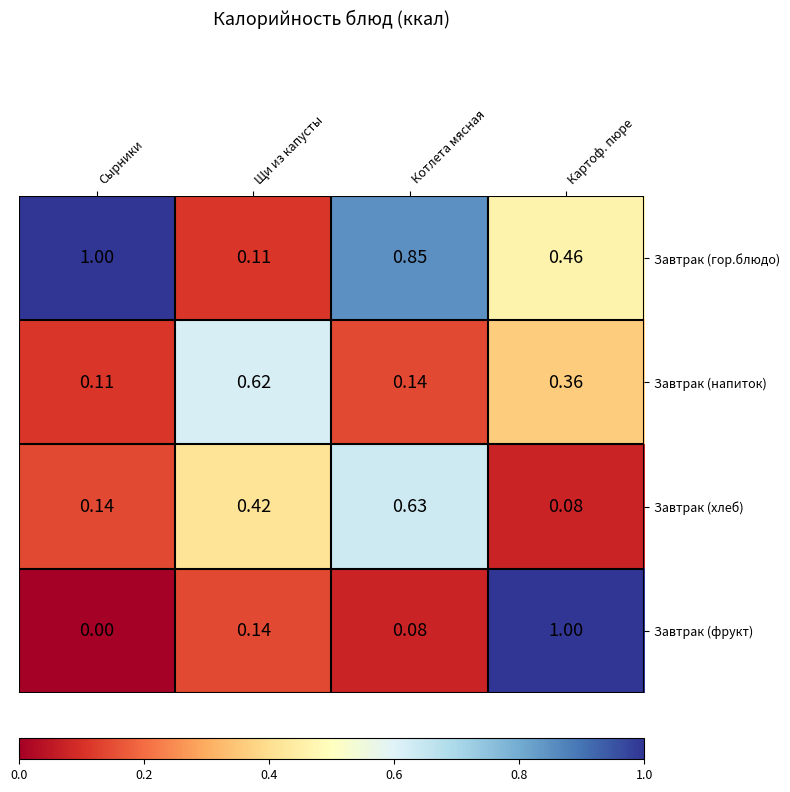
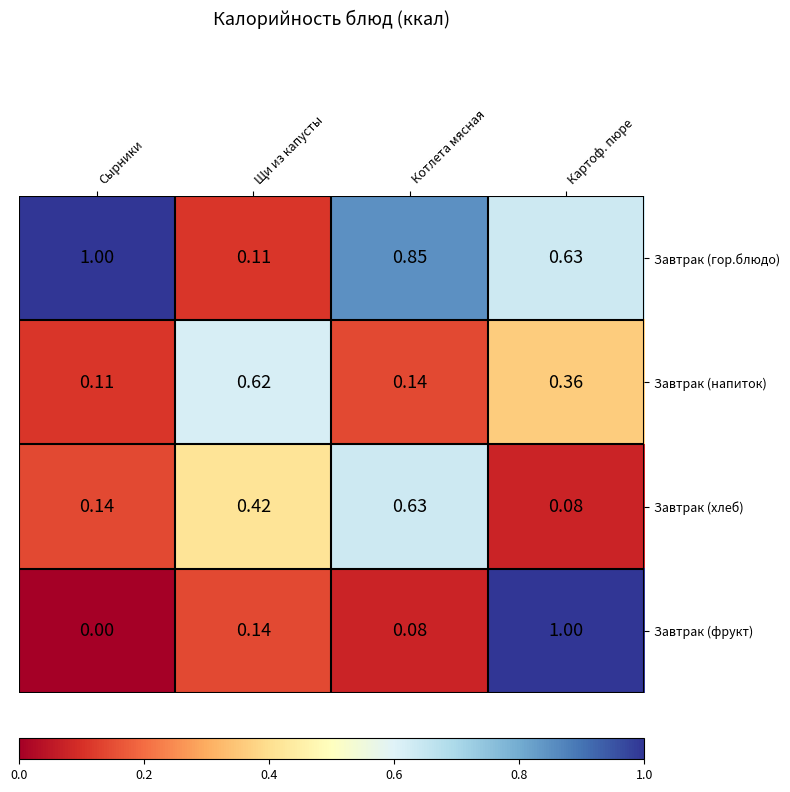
Завтрак (гор.блюдо), Картоф. пюре: 0.46 -> 0.63
